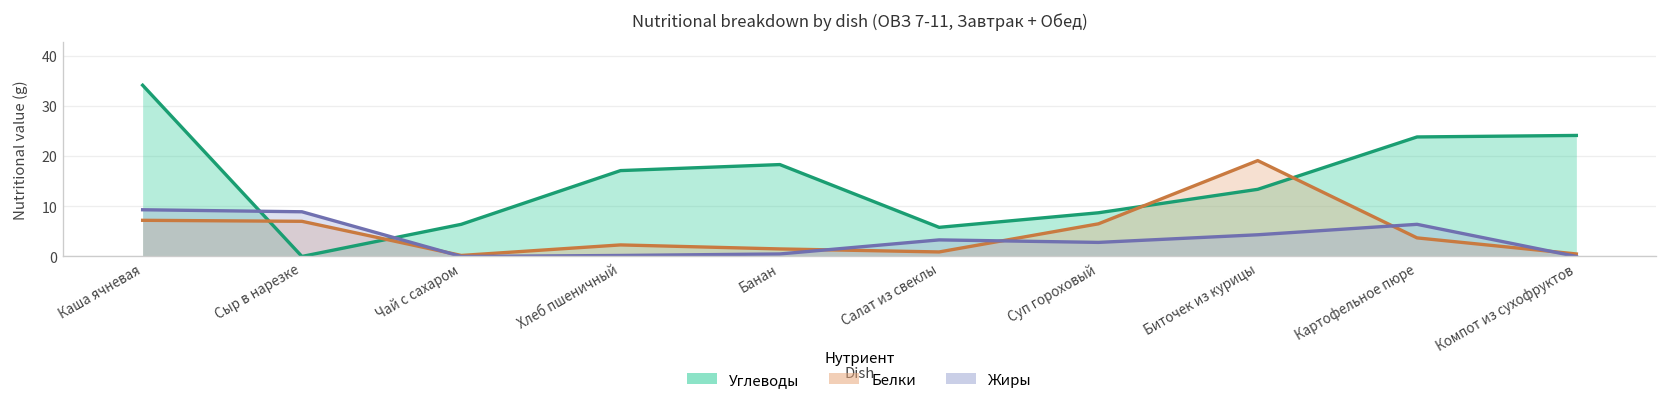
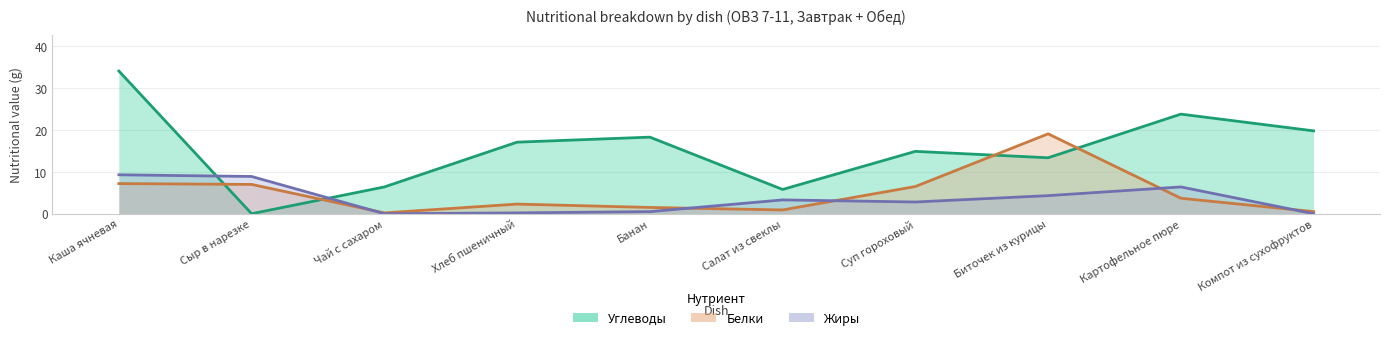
Углеводы, Суп гороховый: 9 -> 15
Углеводы, Компот из сухофруктов: 24 -> 20
